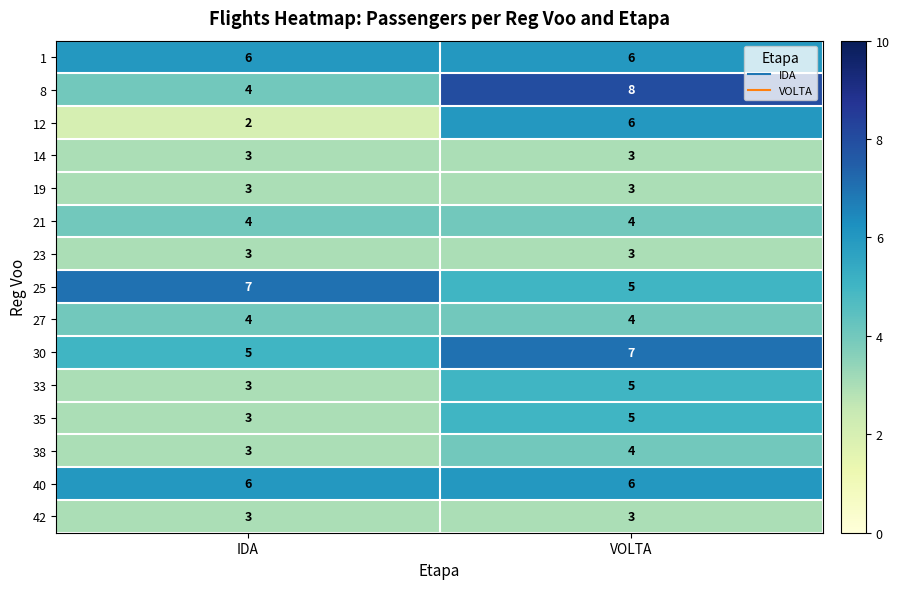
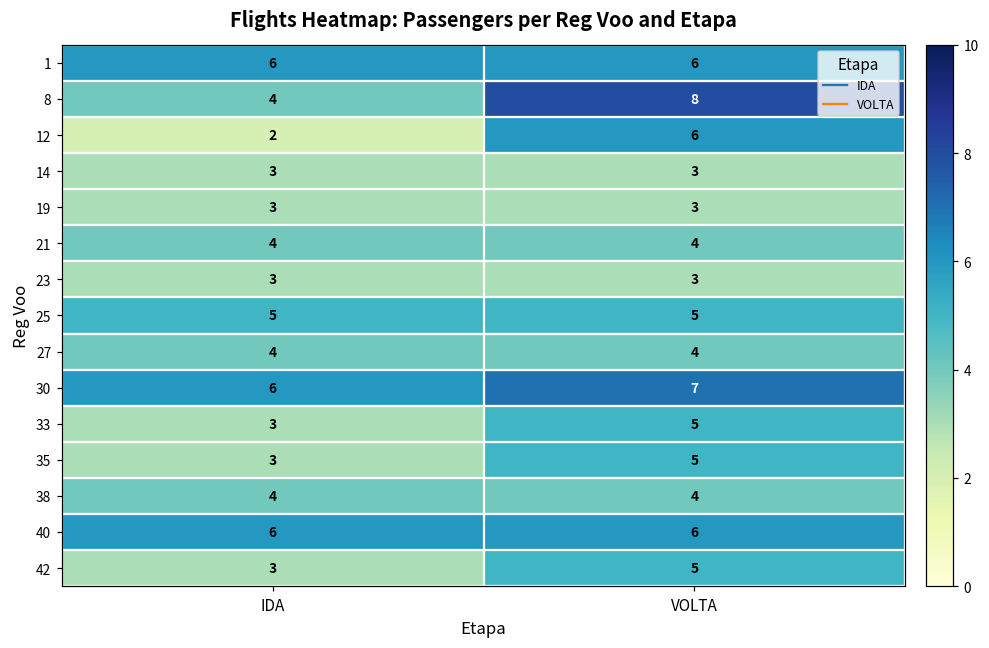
25, IDA: 7 -> 5
30, IDA: 5 -> 6
38, IDA: 3 -> 4
42, VOLTA: 3 -> 5
